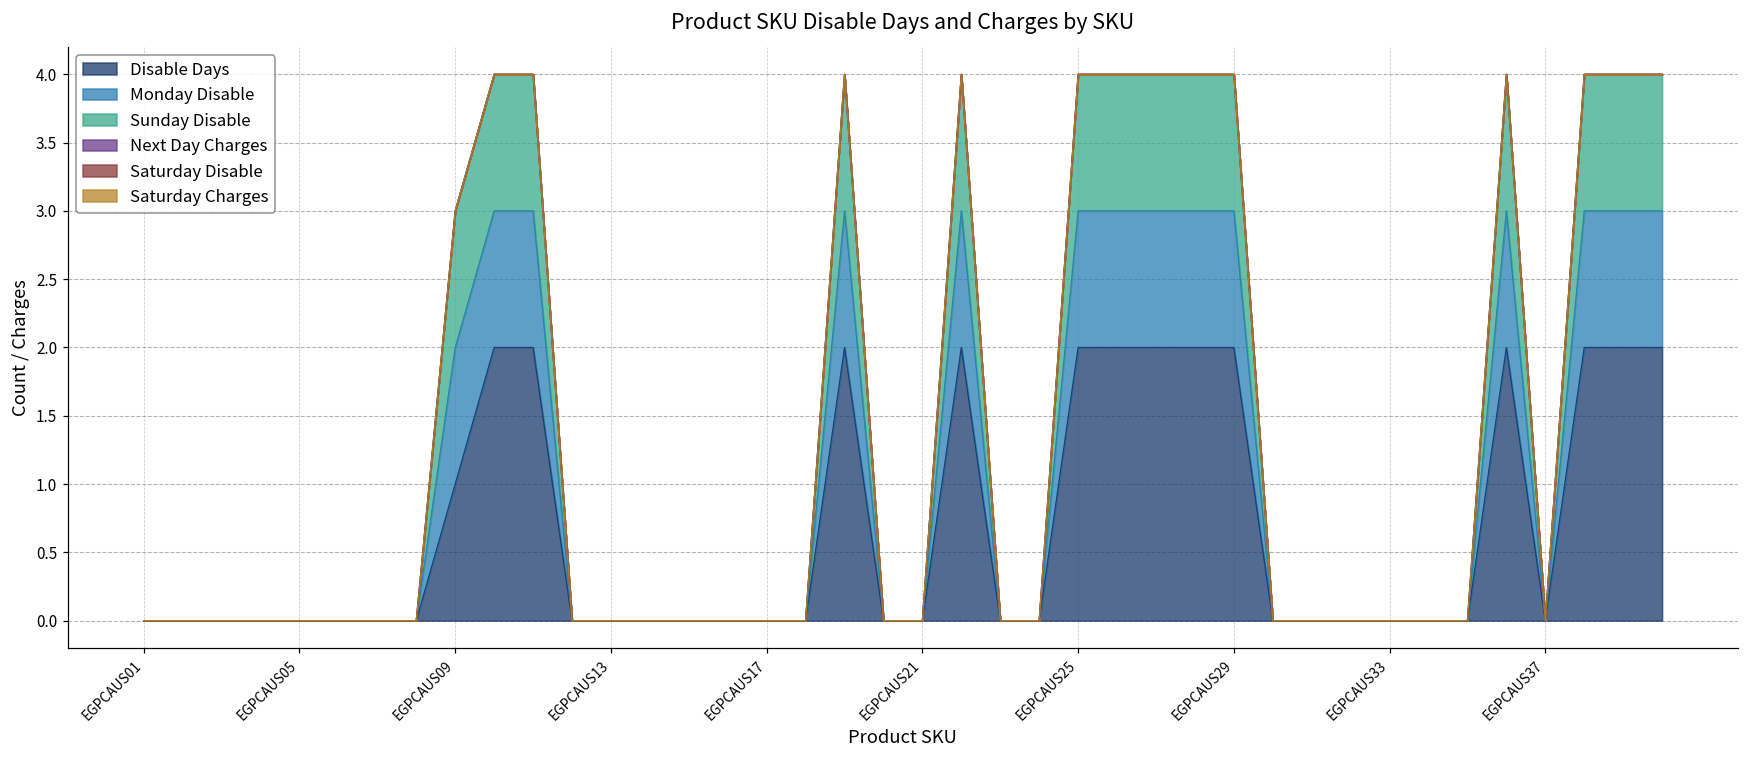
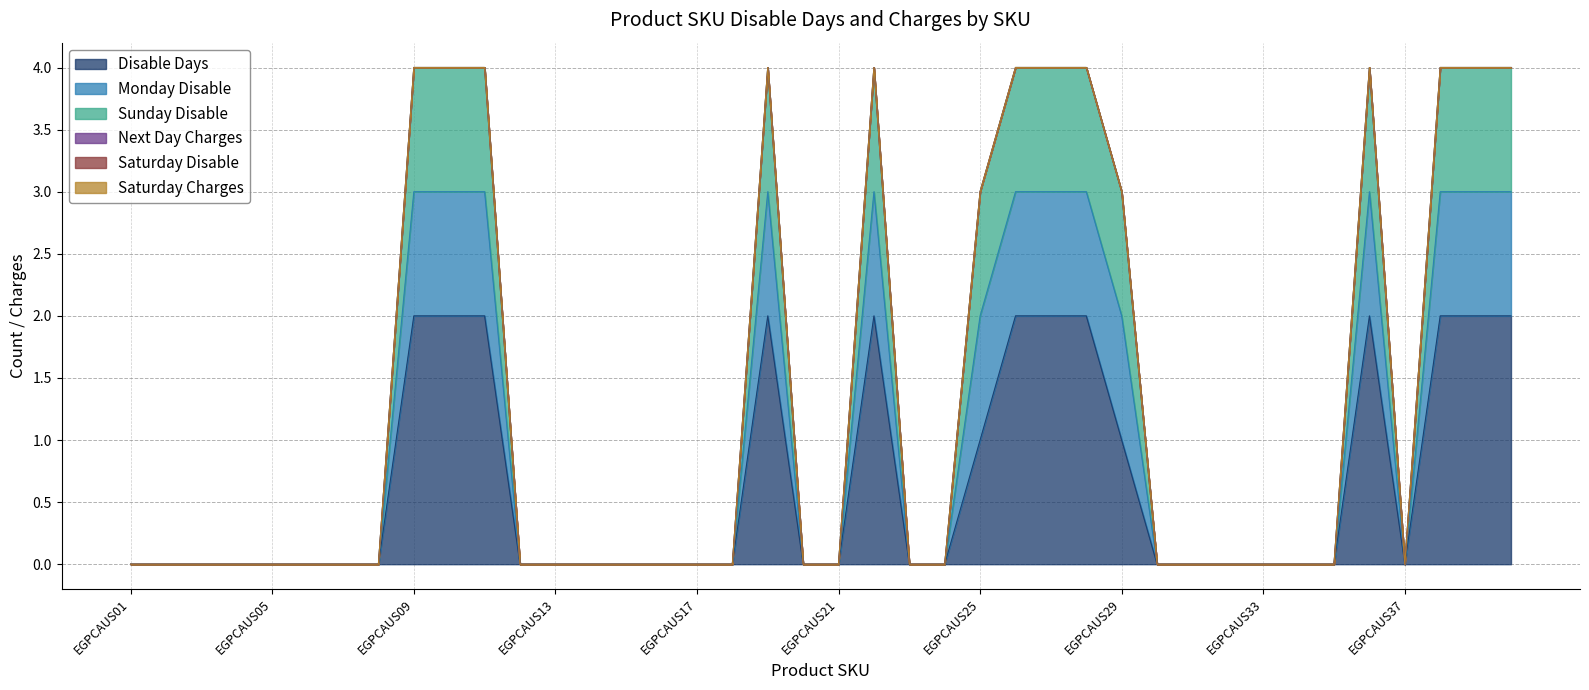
Disable Days, EGPCAUS09: 1 -> 2
Disable Days, EGPCAUS25: 2 -> 1
Disable Days, EGPCAUS29: 2 -> 1
